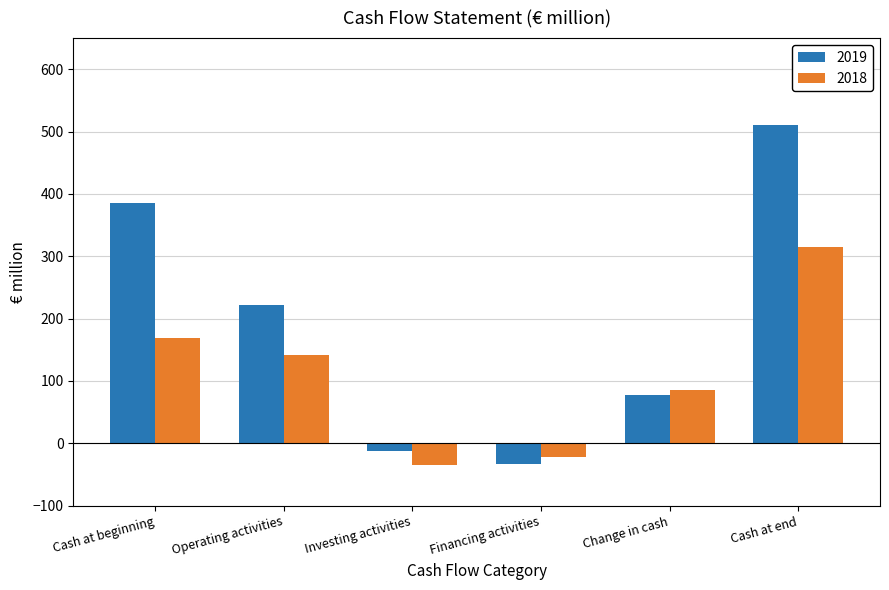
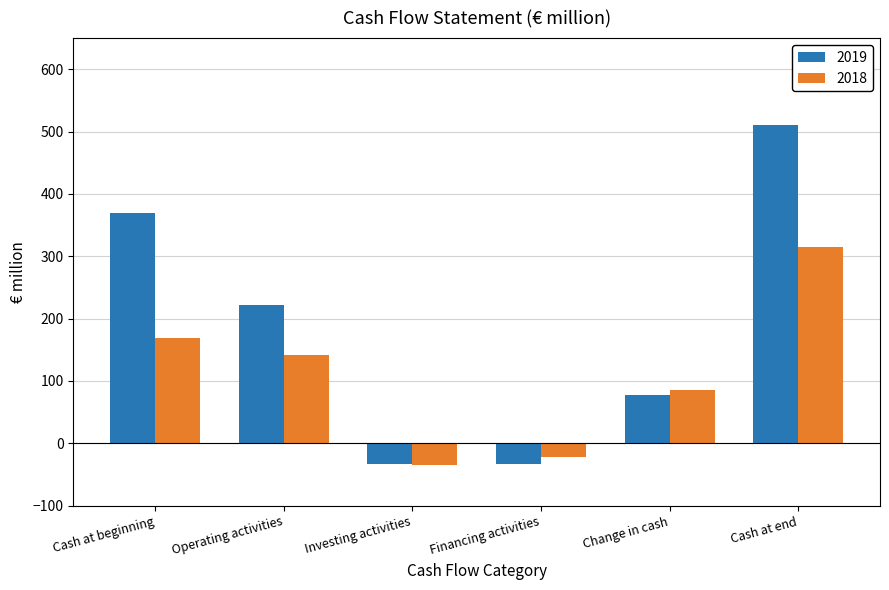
2019, Cash at beginning: 390 -> 370
2019, Investing activities: -10 -> -30
